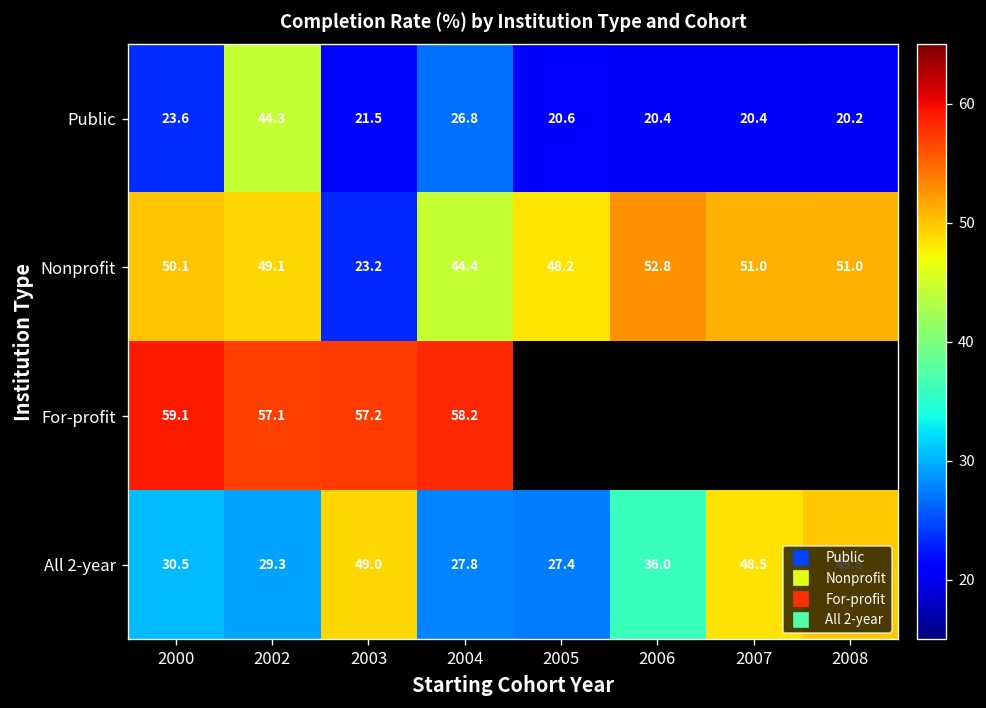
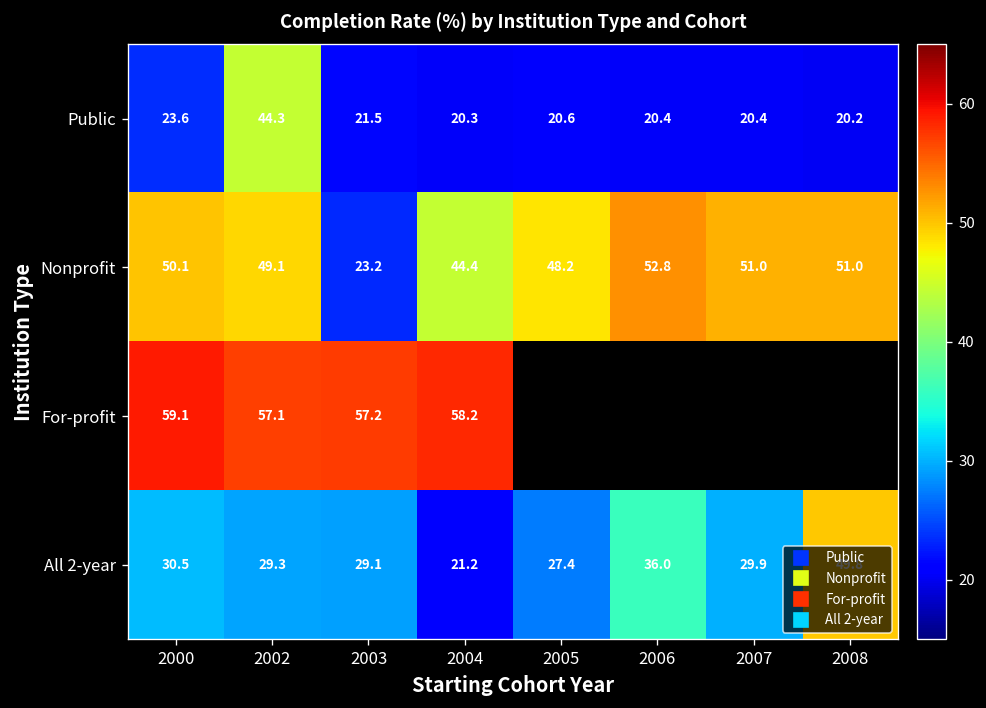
Public, 2004: 26.8 -> 20.3
All 2-year, 2003: 49.0 -> 29.1
All 2-year, 2004: 27.8 -> 21.2
All 2-year, 2007: 48.5 -> 29.9
